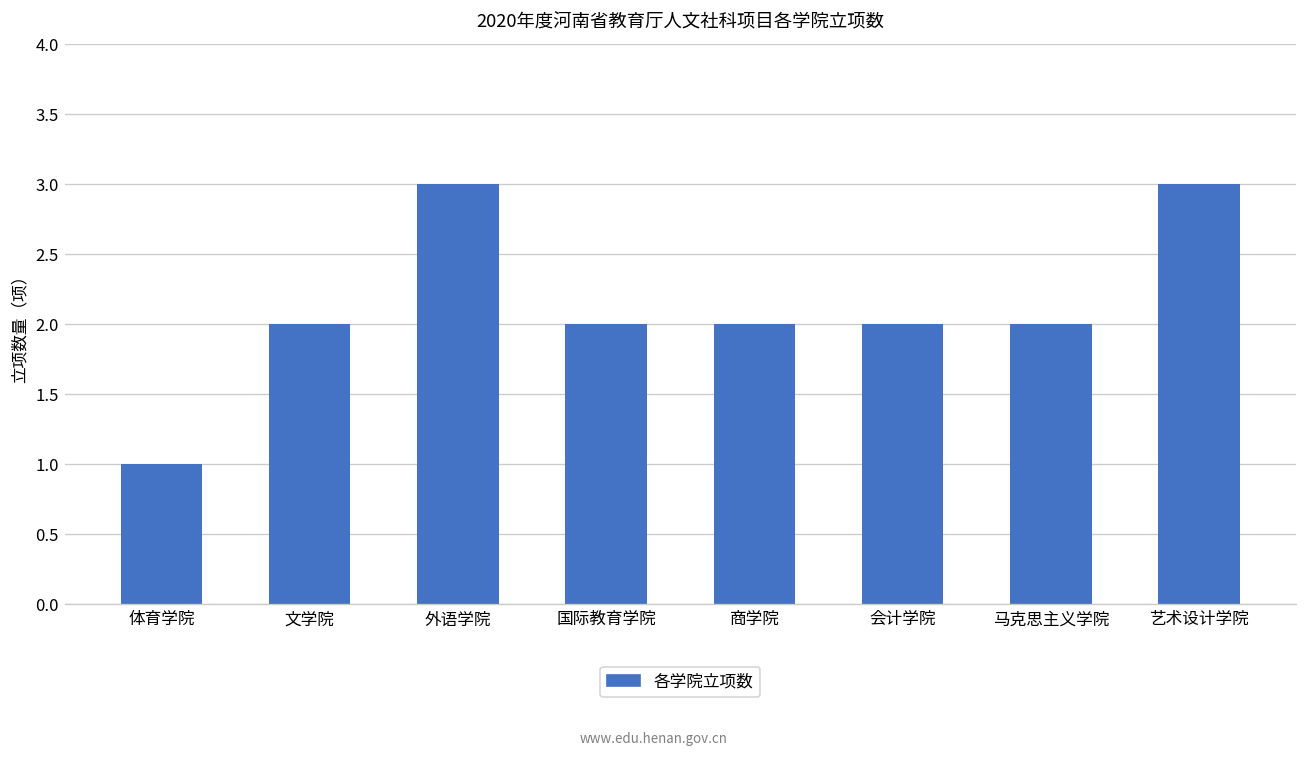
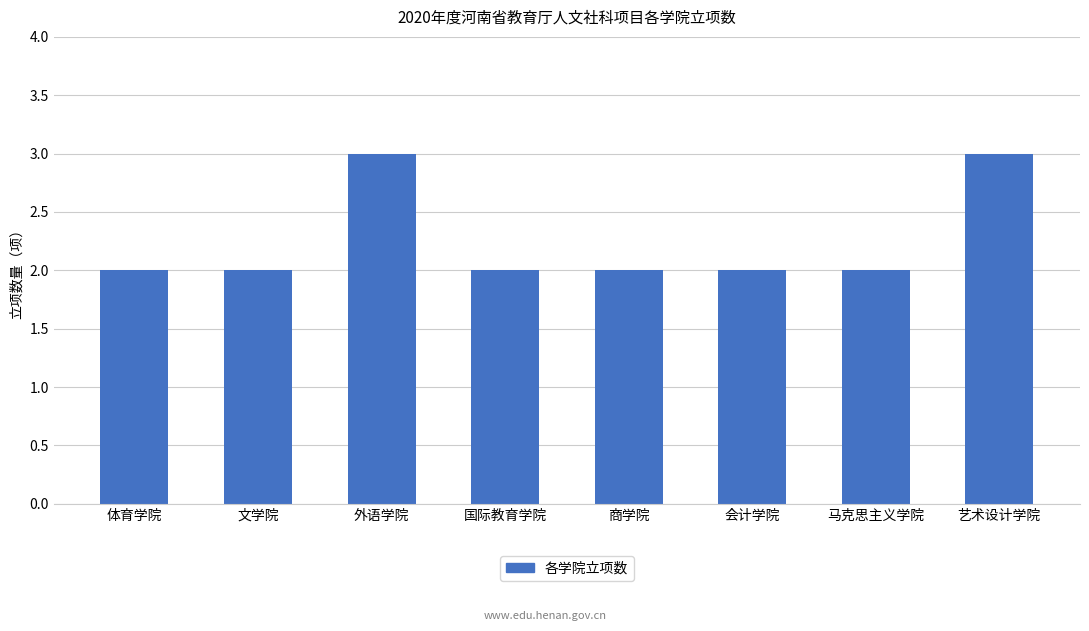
体育学院: 1 -> 2
